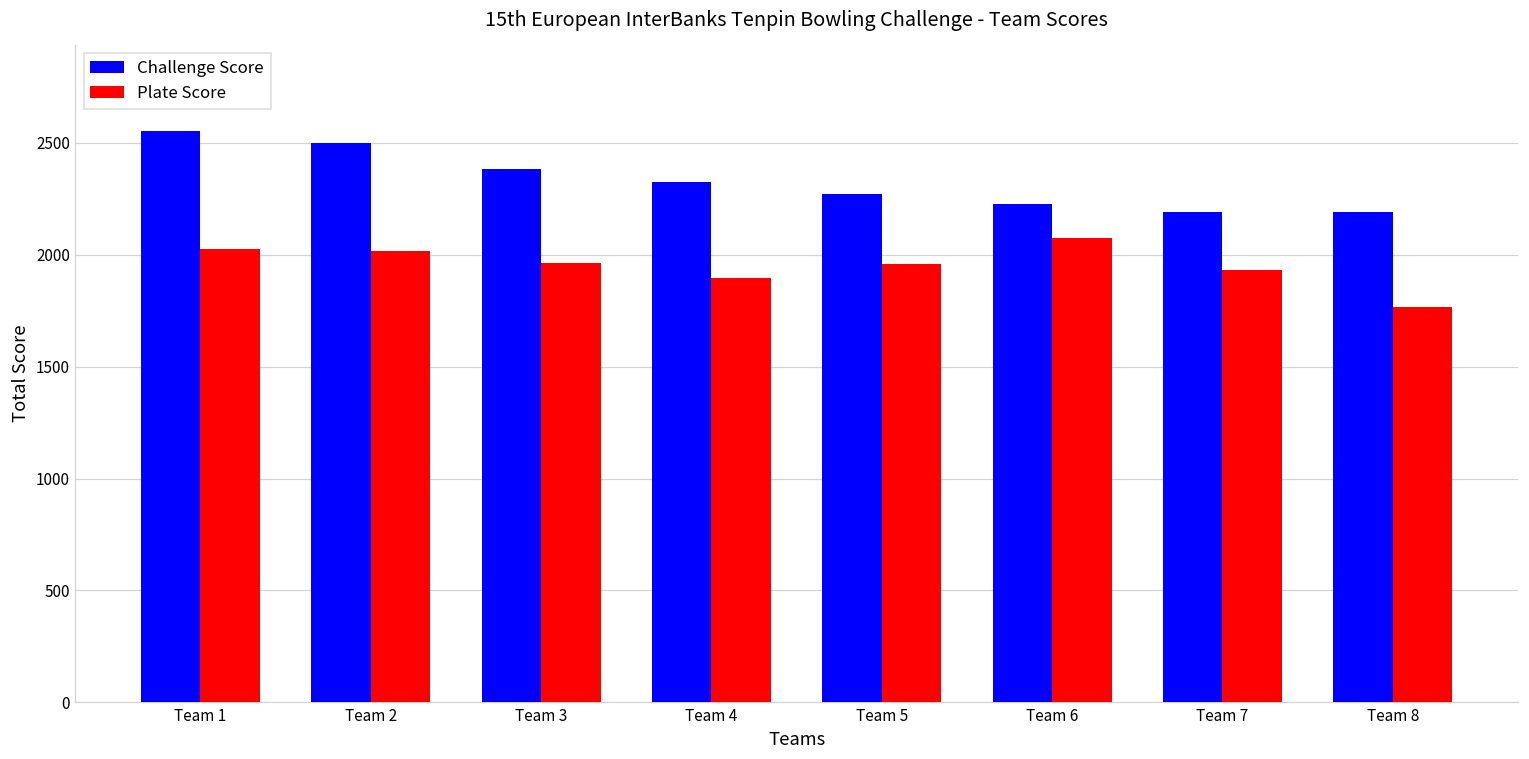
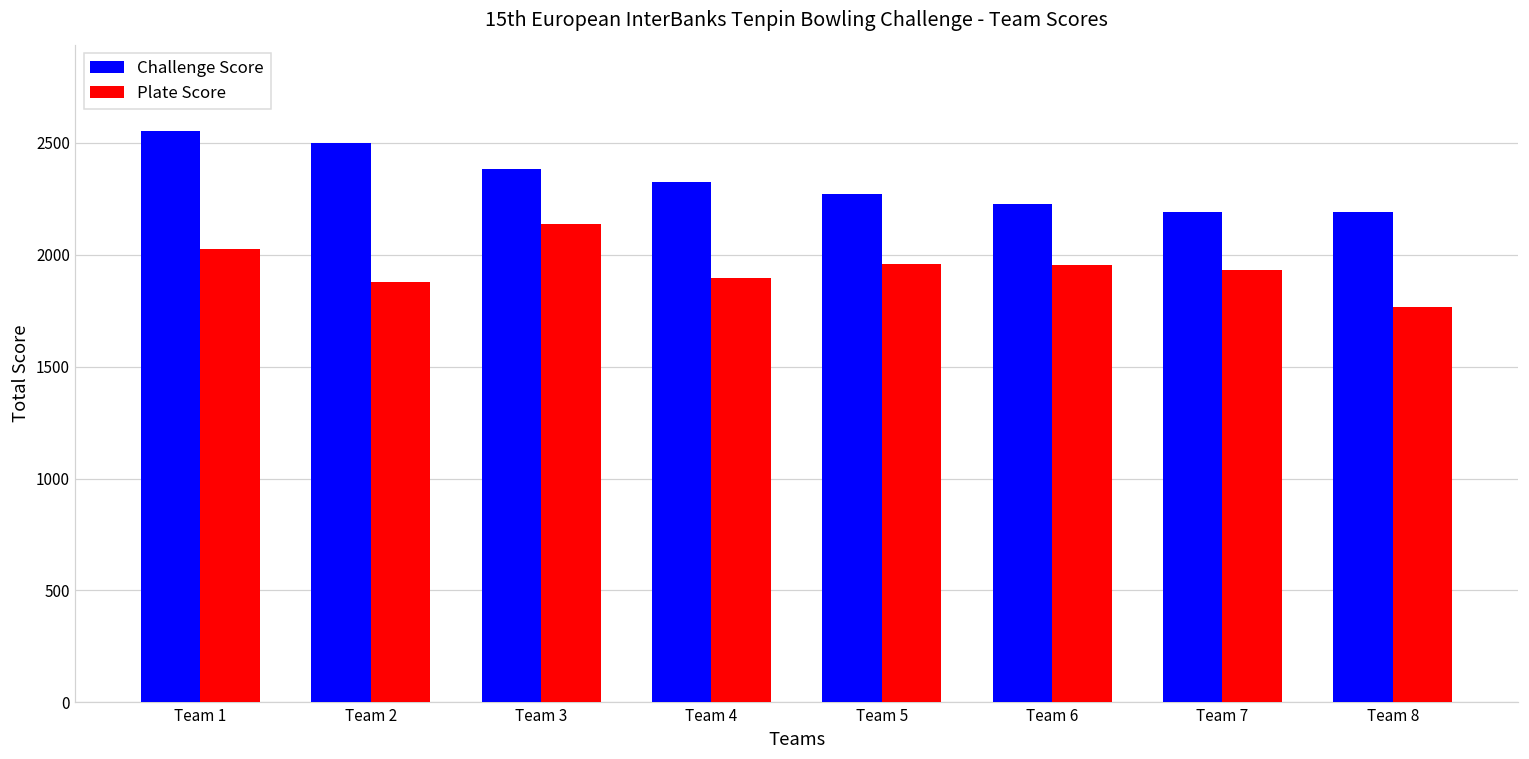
Plate Score, Team 2: 2020 -> 1880
Plate Score, Team 3: 1960 -> 2140
Plate Score, Team 6: 2080 -> 1950
